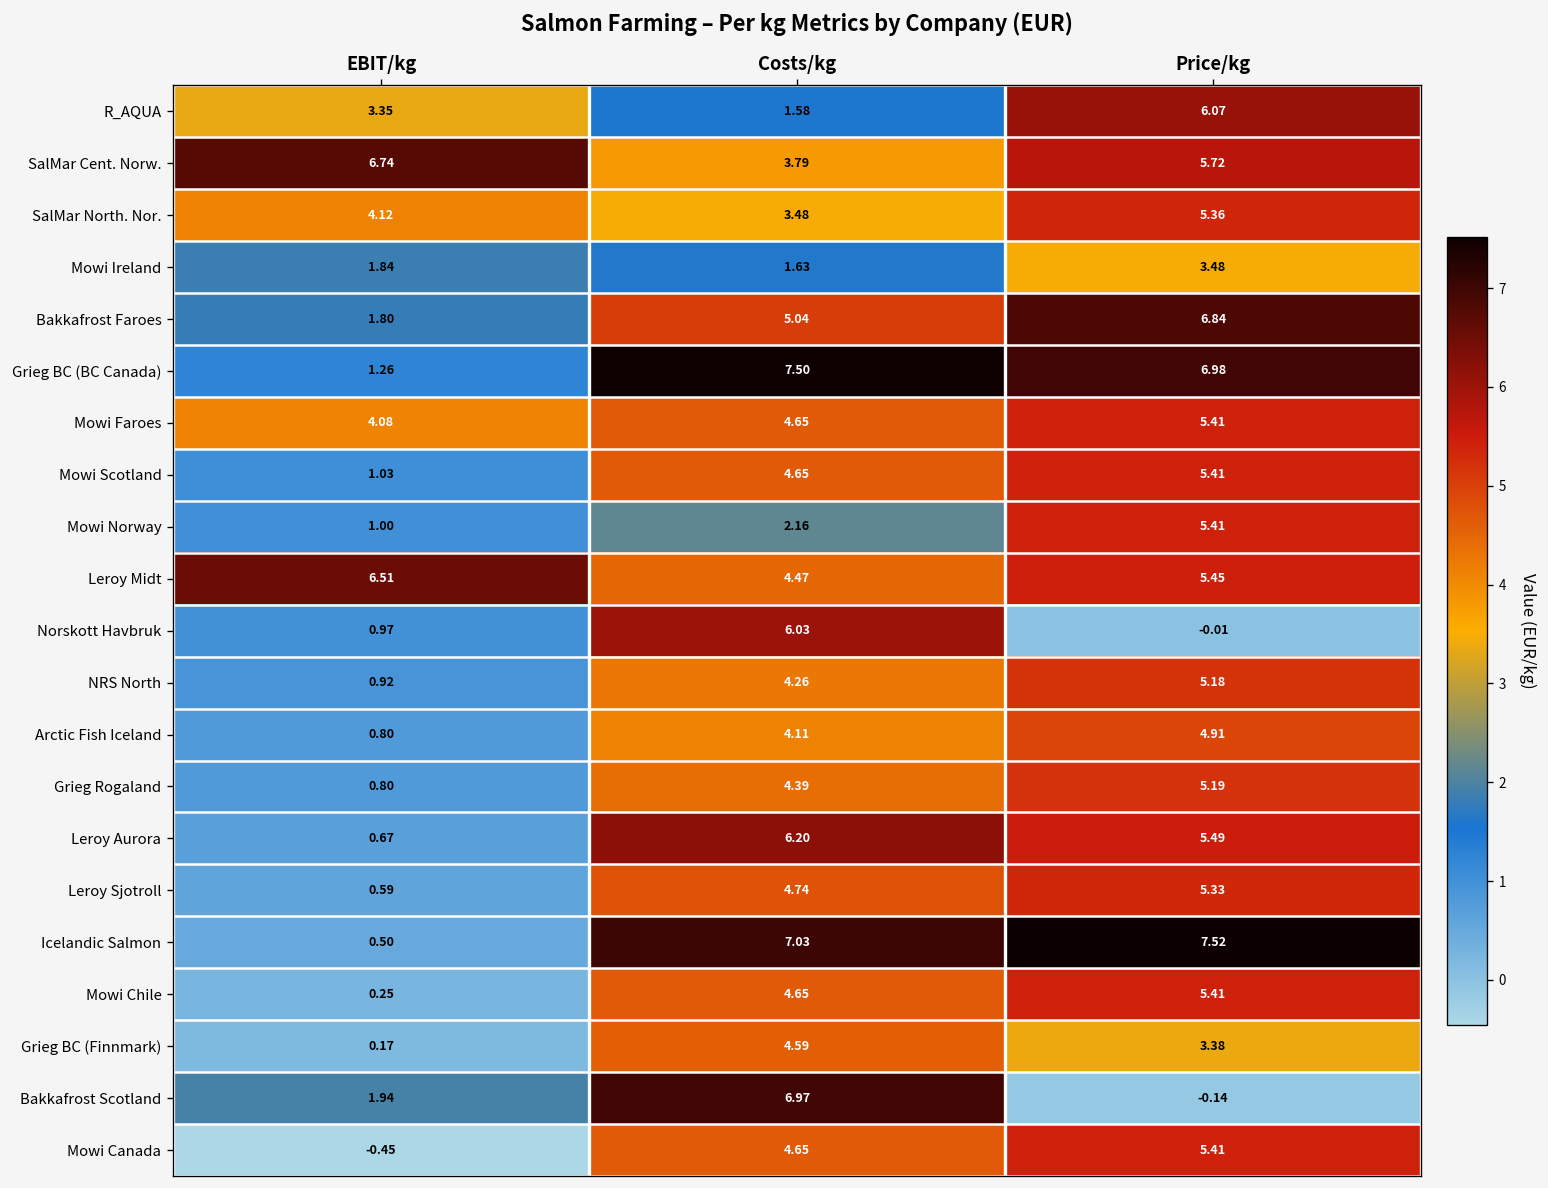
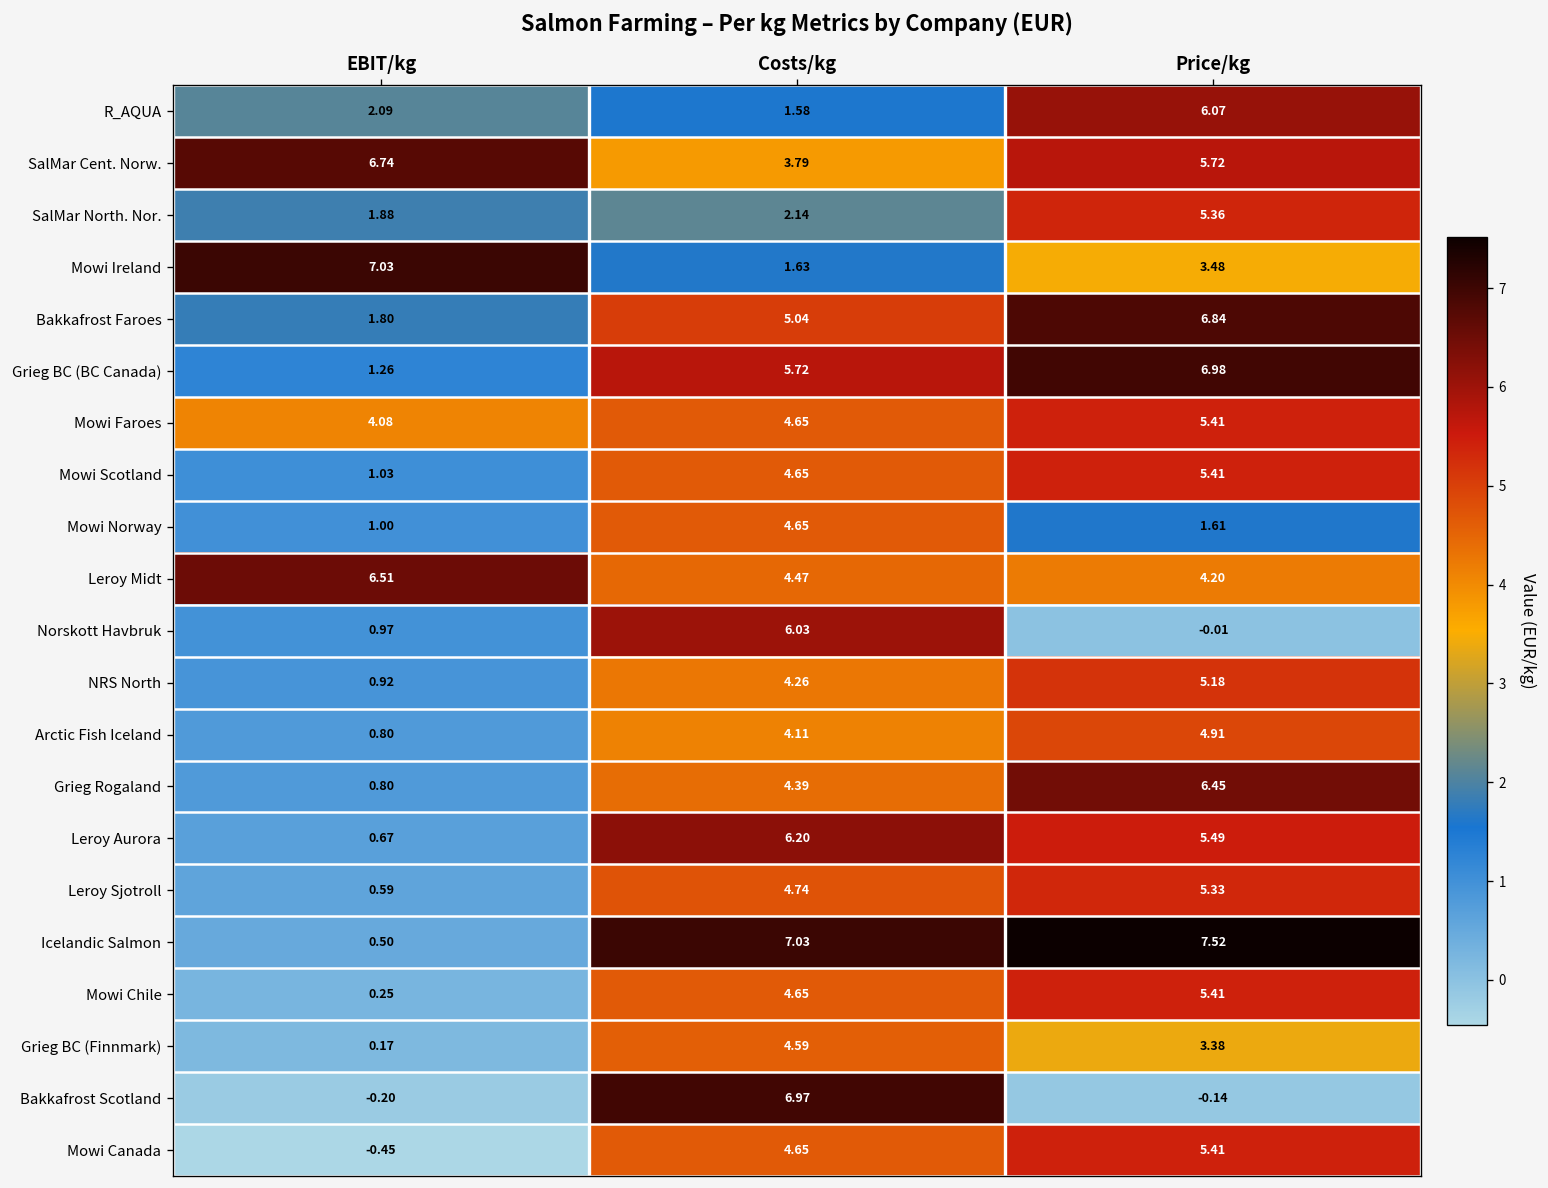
R_AQUA, EBIT/kg: 3.35 -> 2.09
SalMar North. Nor., EBIT/kg: 4.12 -> 1.88
SalMar North. Nor., Costs/kg: 3.48 -> 2.14
Mowi Ireland, EBIT/kg: 1.84 -> 7.03
Grieg BC (BC Canada), Costs/kg: 7.50 -> 5.72
Mowi Norway, Costs/kg: 2.16 -> 4.65
Mowi Norway, Price/kg: 5.41 -> 1.61
Leroy Midt, Price/kg: 5.45 -> 4.20
Grieg Rogaland, Price/kg: 5.19 -> 6.45
Bakkafrost Scotland, EBIT/kg: 1.94 -> -0.20
